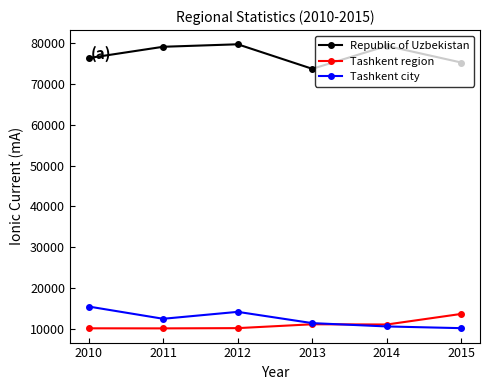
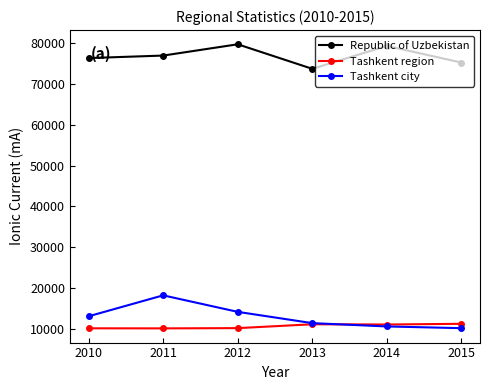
Tashkent city, 2010: 15000 -> 13000
Republic of Uzbekistan, 2011: 79000 -> 77000
Tashkent city, 2011: 12000 -> 18000
Tashkent region, 2015: 14000 -> 11000
